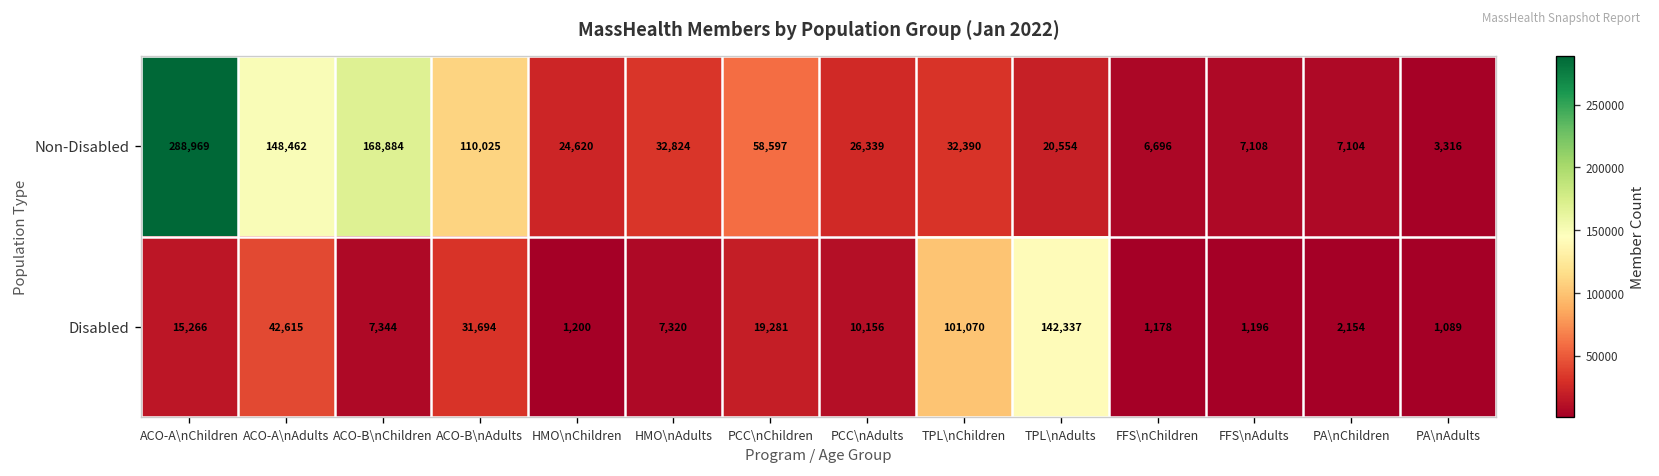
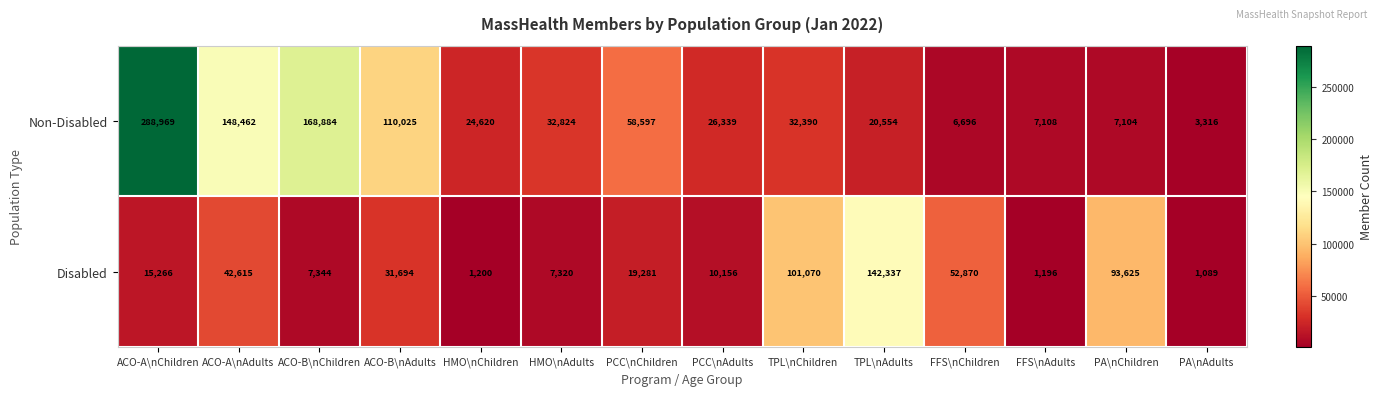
Disabled, FFS\nChildren: 1,178 -> 52,870
Disabled, PA\nChildren: 2,154 -> 93,625
